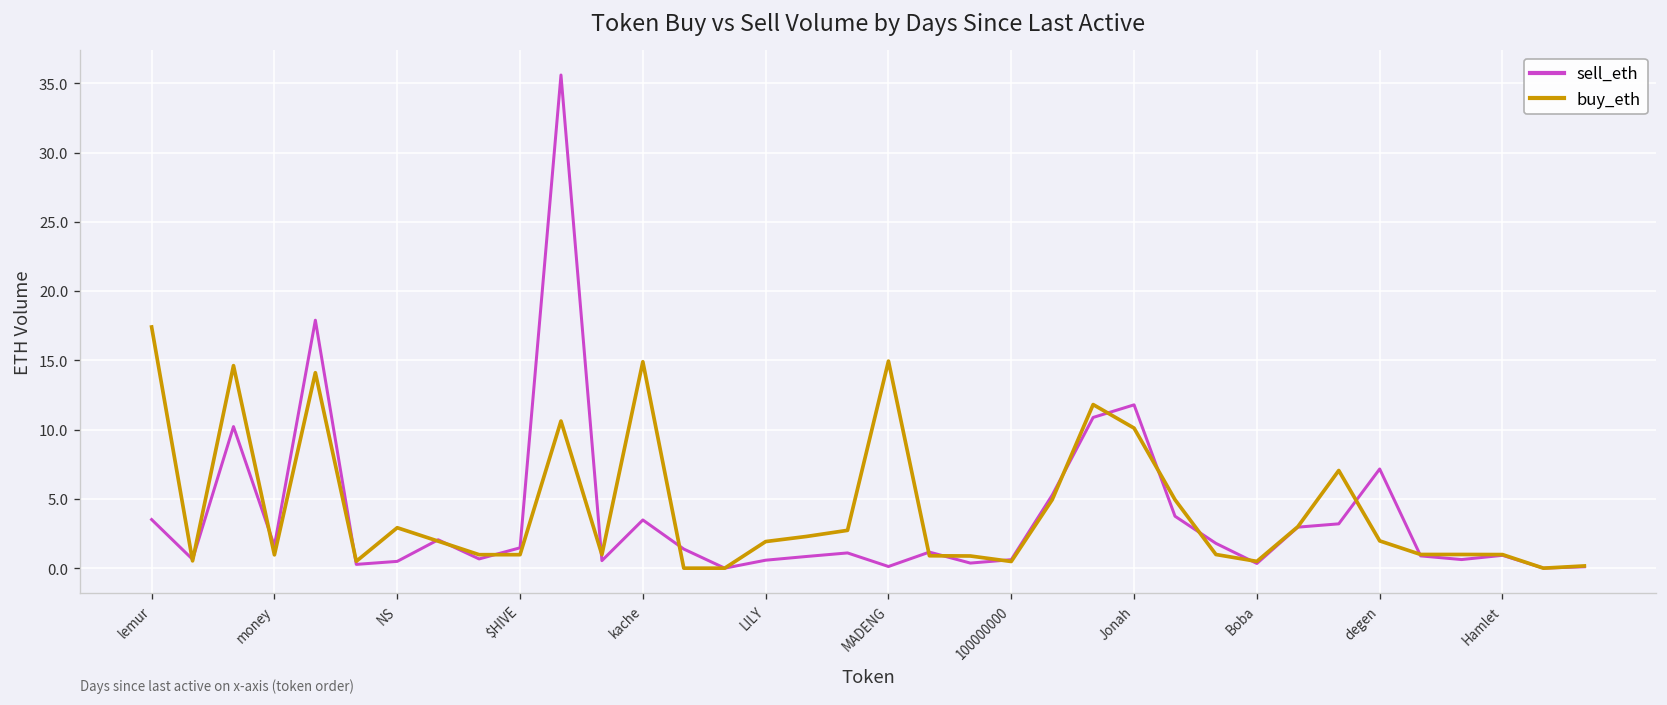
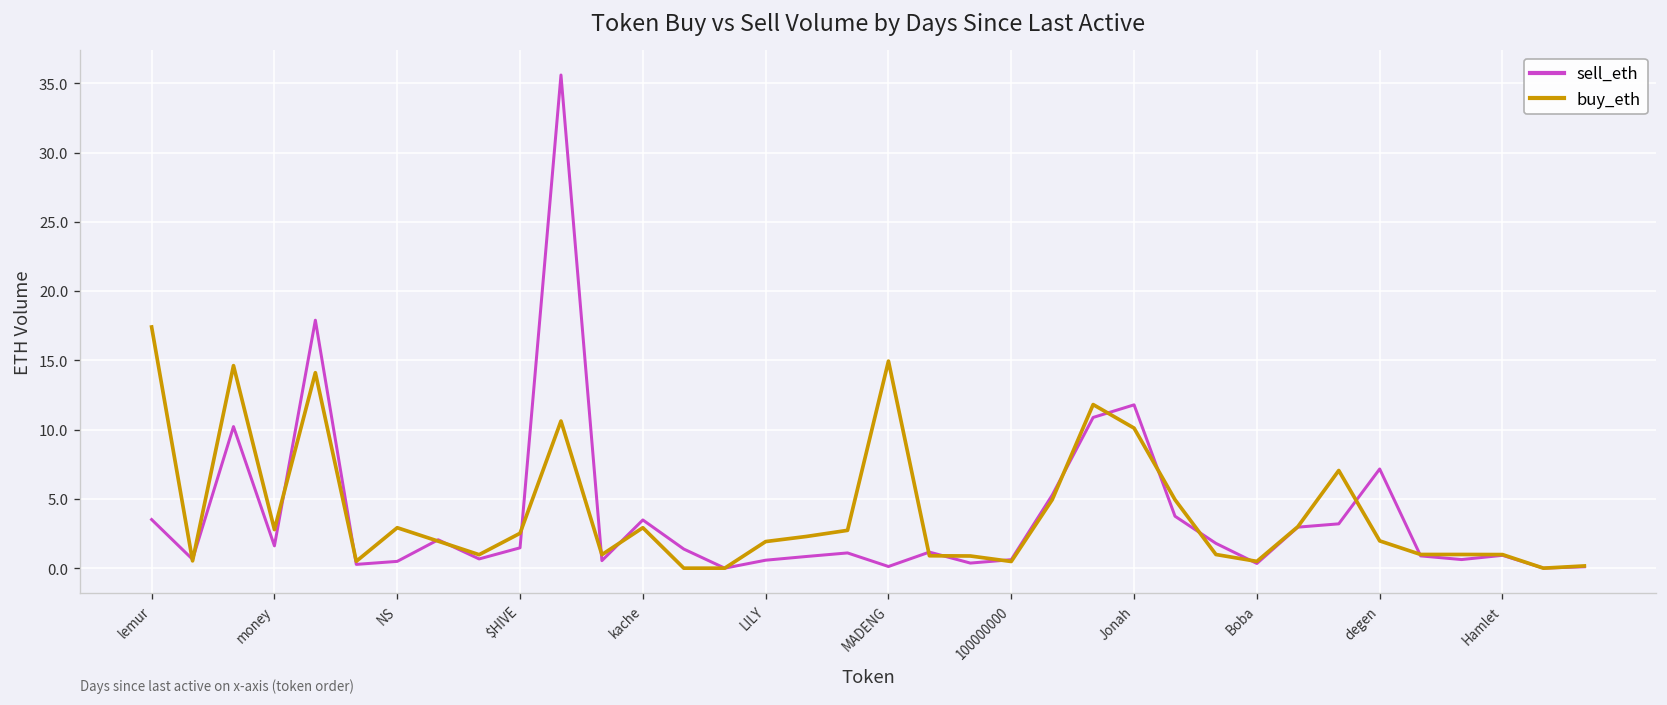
buy_eth, money: 1.0 -> 2.8
buy_eth, $HIVE: 1.0 -> 2.5
buy_eth, kache: 14.9 -> 2.9
